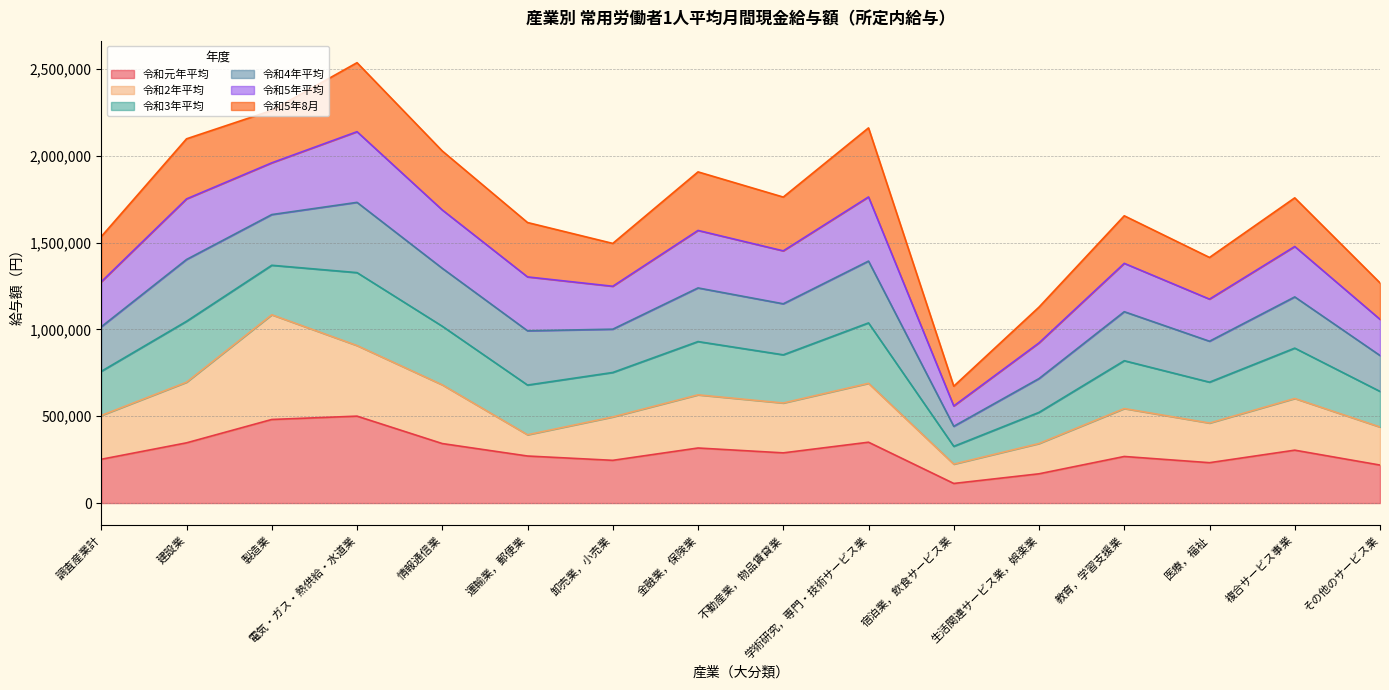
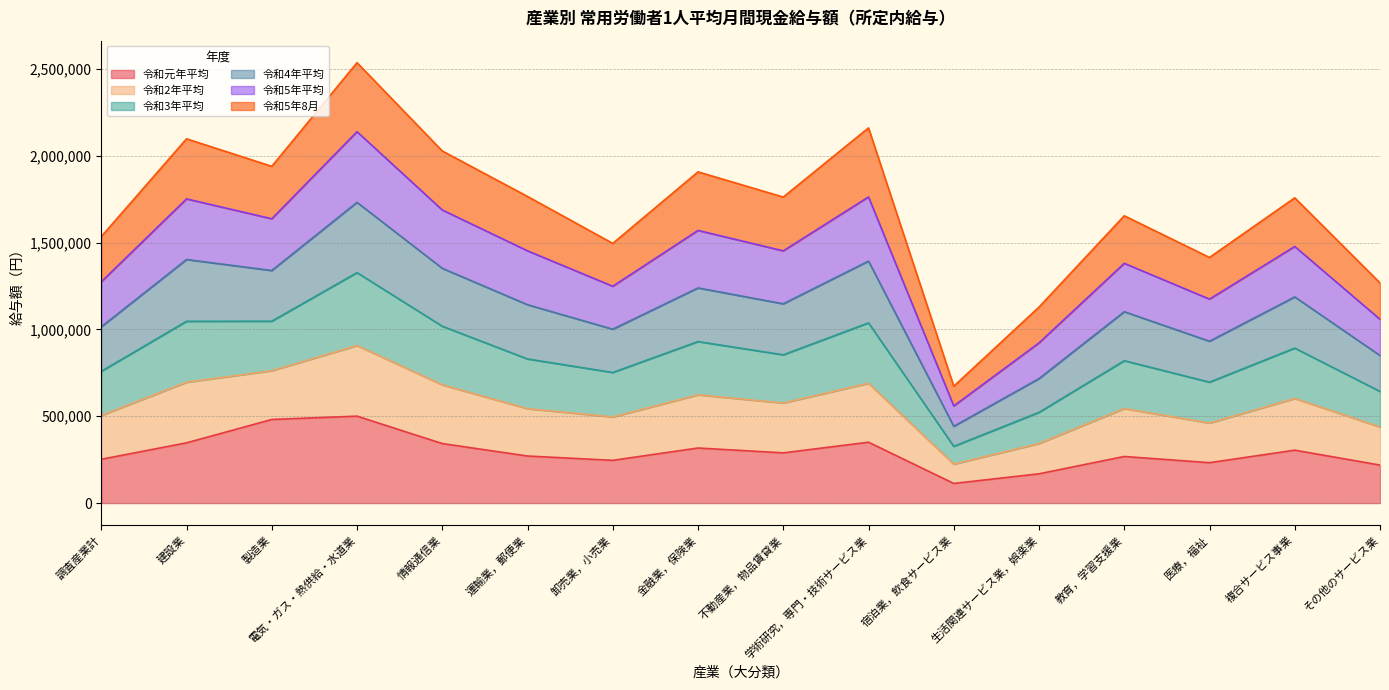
令和2年平均, 製造業: 600,000 -> 280,000
令和2年平均, 運輸業，郵便業: 120,000 -> 270,000
